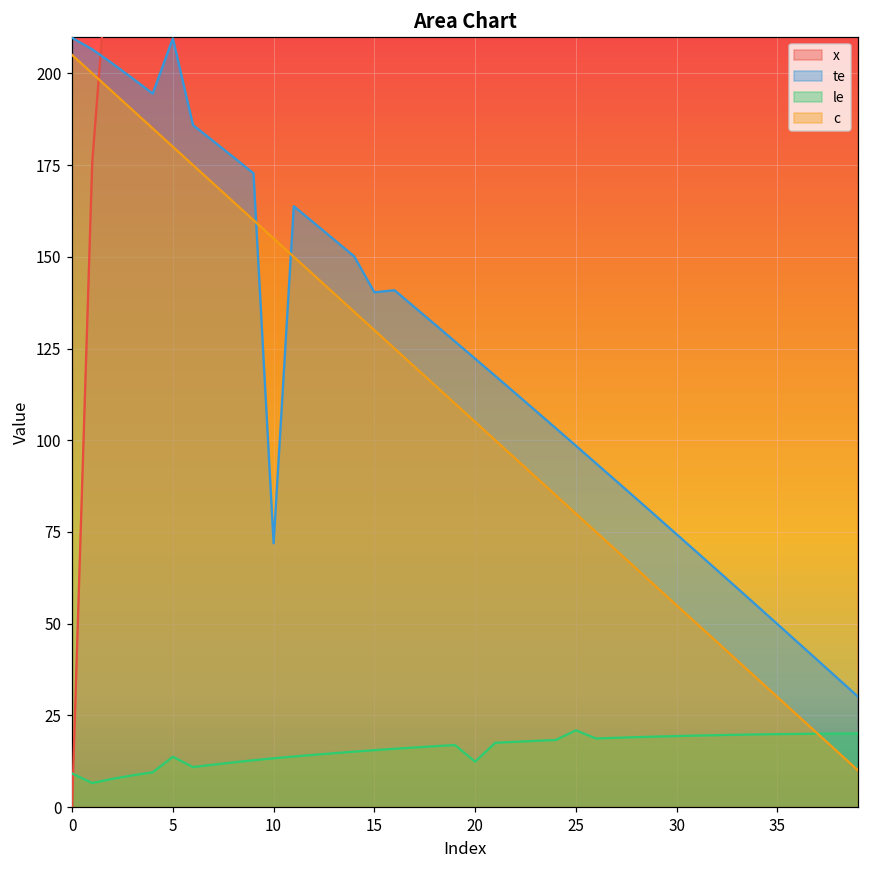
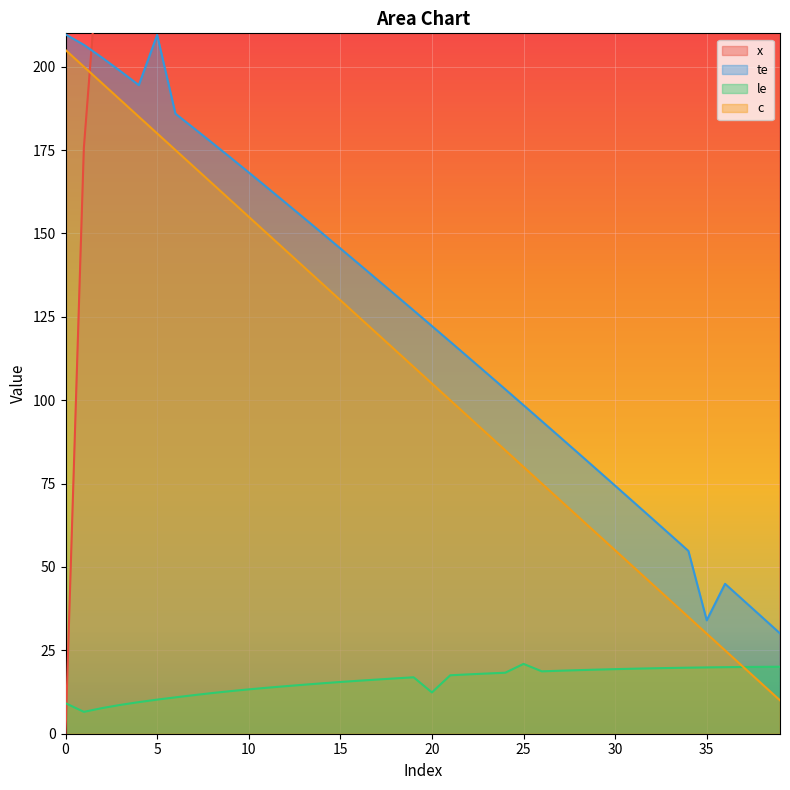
le, 5: 14 -> 10
te, 10: 72 -> 168
te, 15: 140 -> 146
te, 35: 50 -> 34
